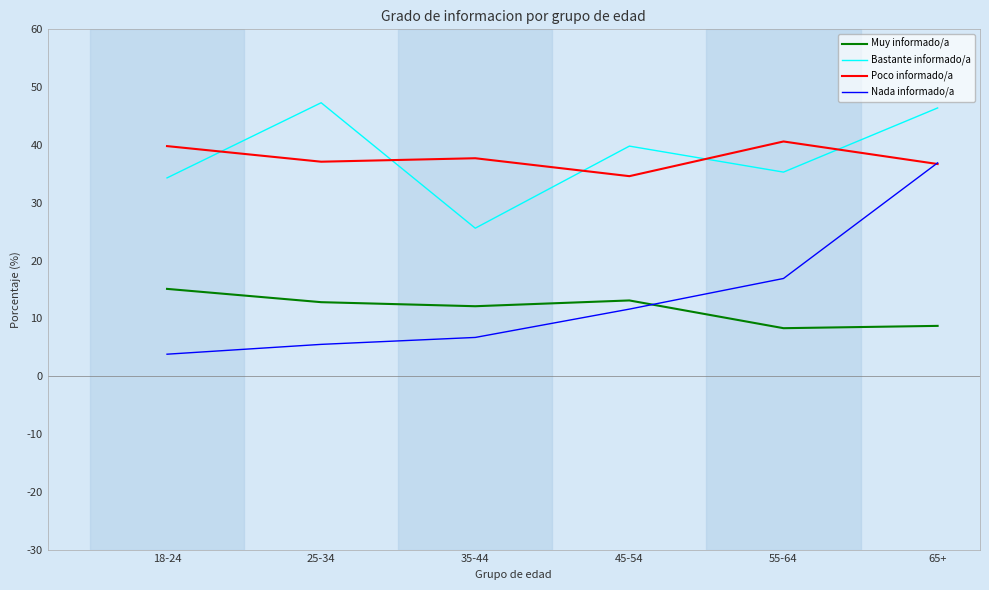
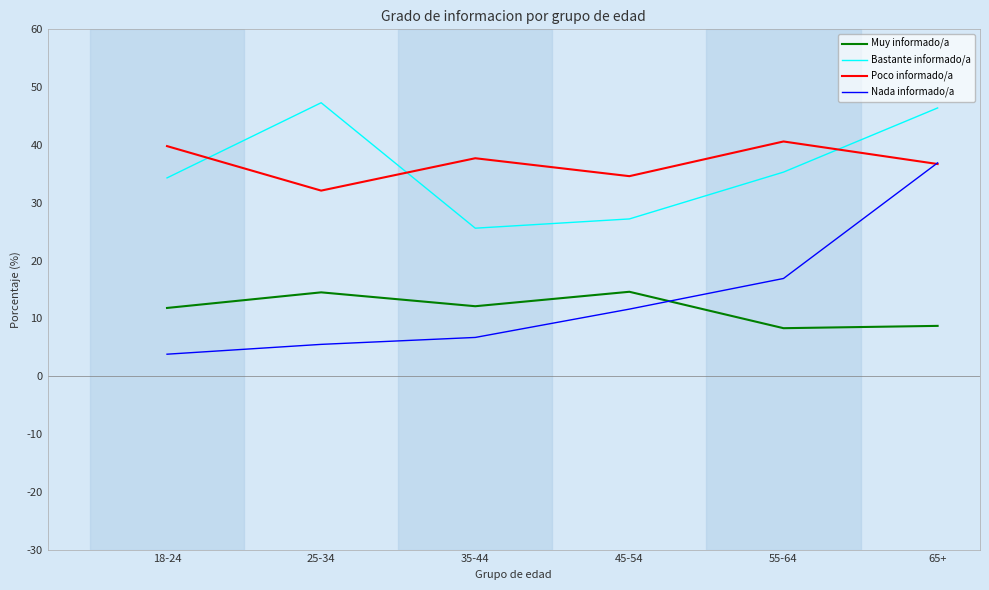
Muy informado/a, 18-24: 15 -> 12
Muy informado/a, 25-34: 13 -> 15
Poco informado/a, 25-34: 37 -> 32
Muy informado/a, 45-54: 13 -> 15
Bastante informado/a, 45-54: 40 -> 27
